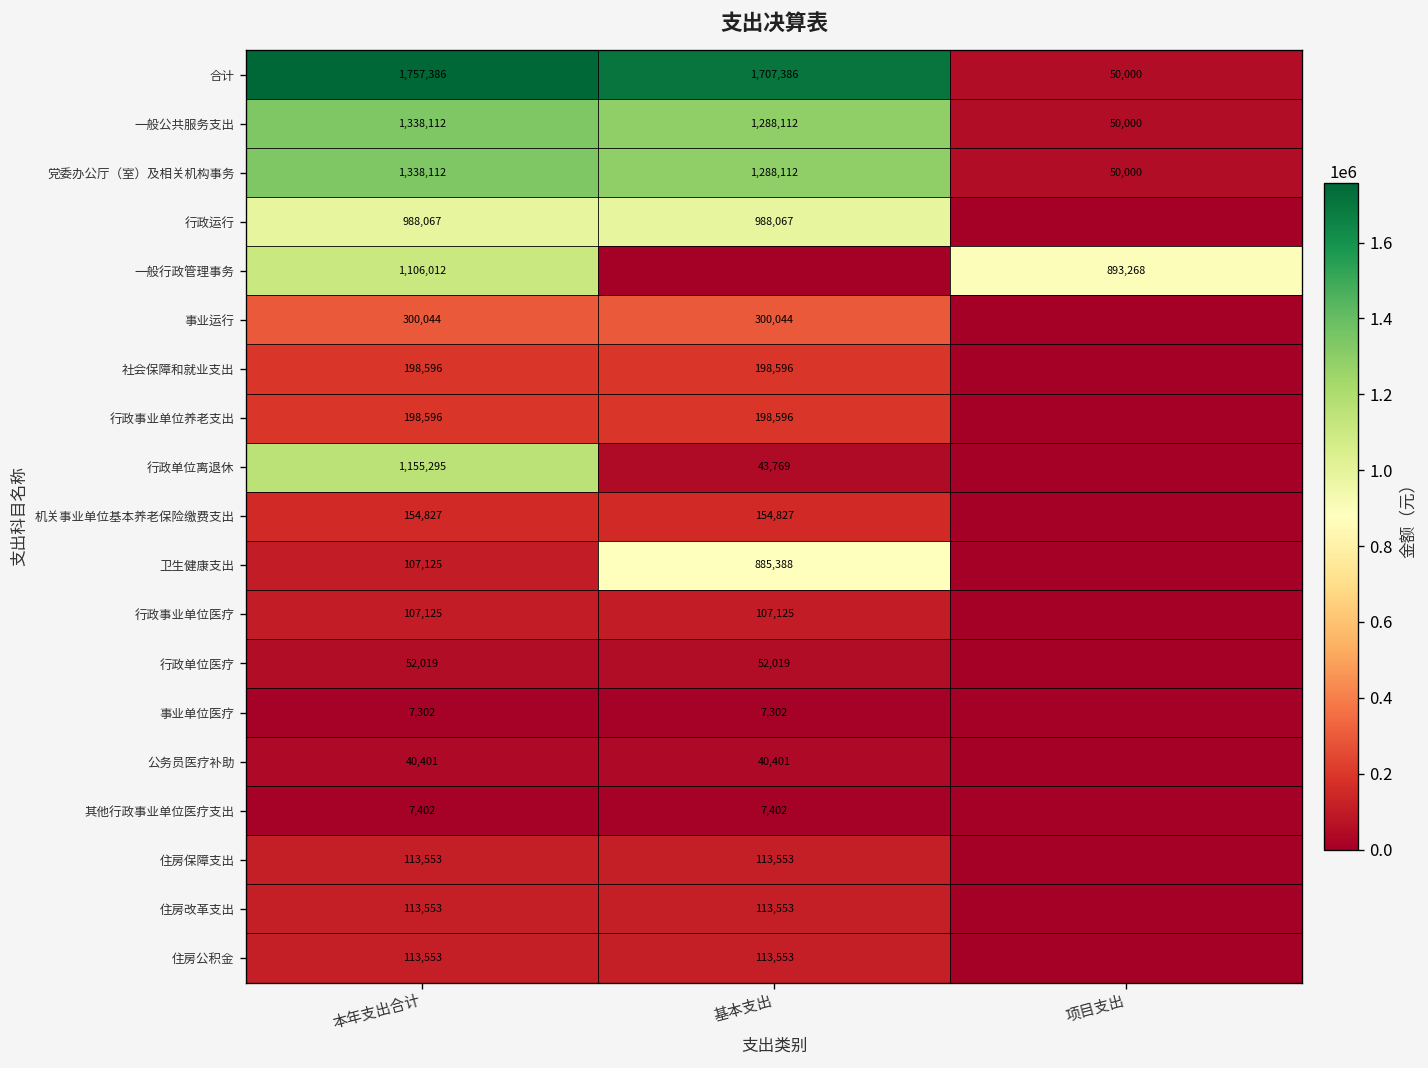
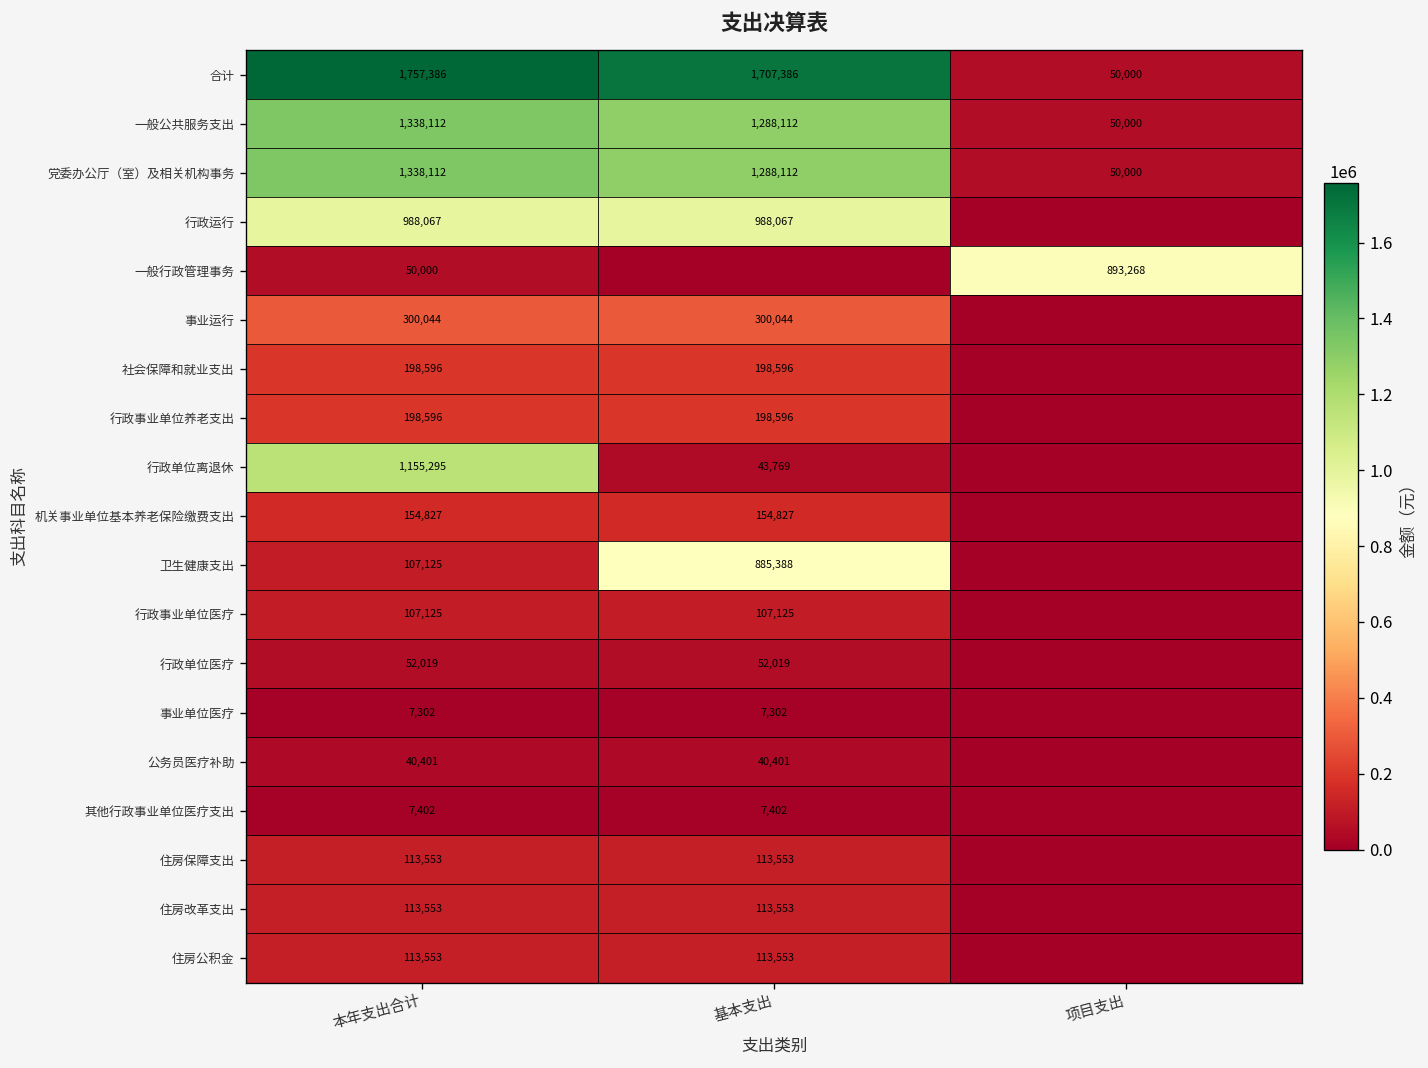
一般行政管理事务, 本年支出合计: 1,106,012 -> 50,000
